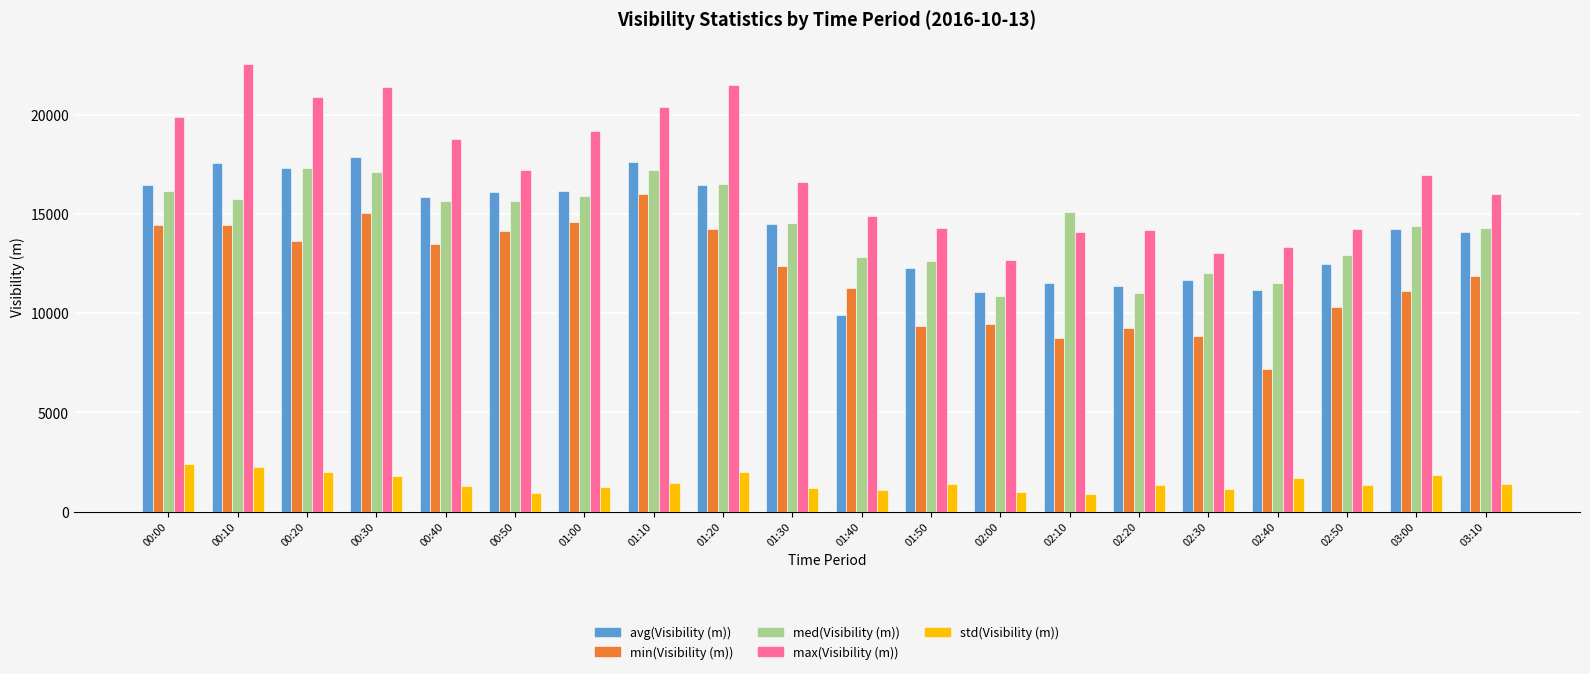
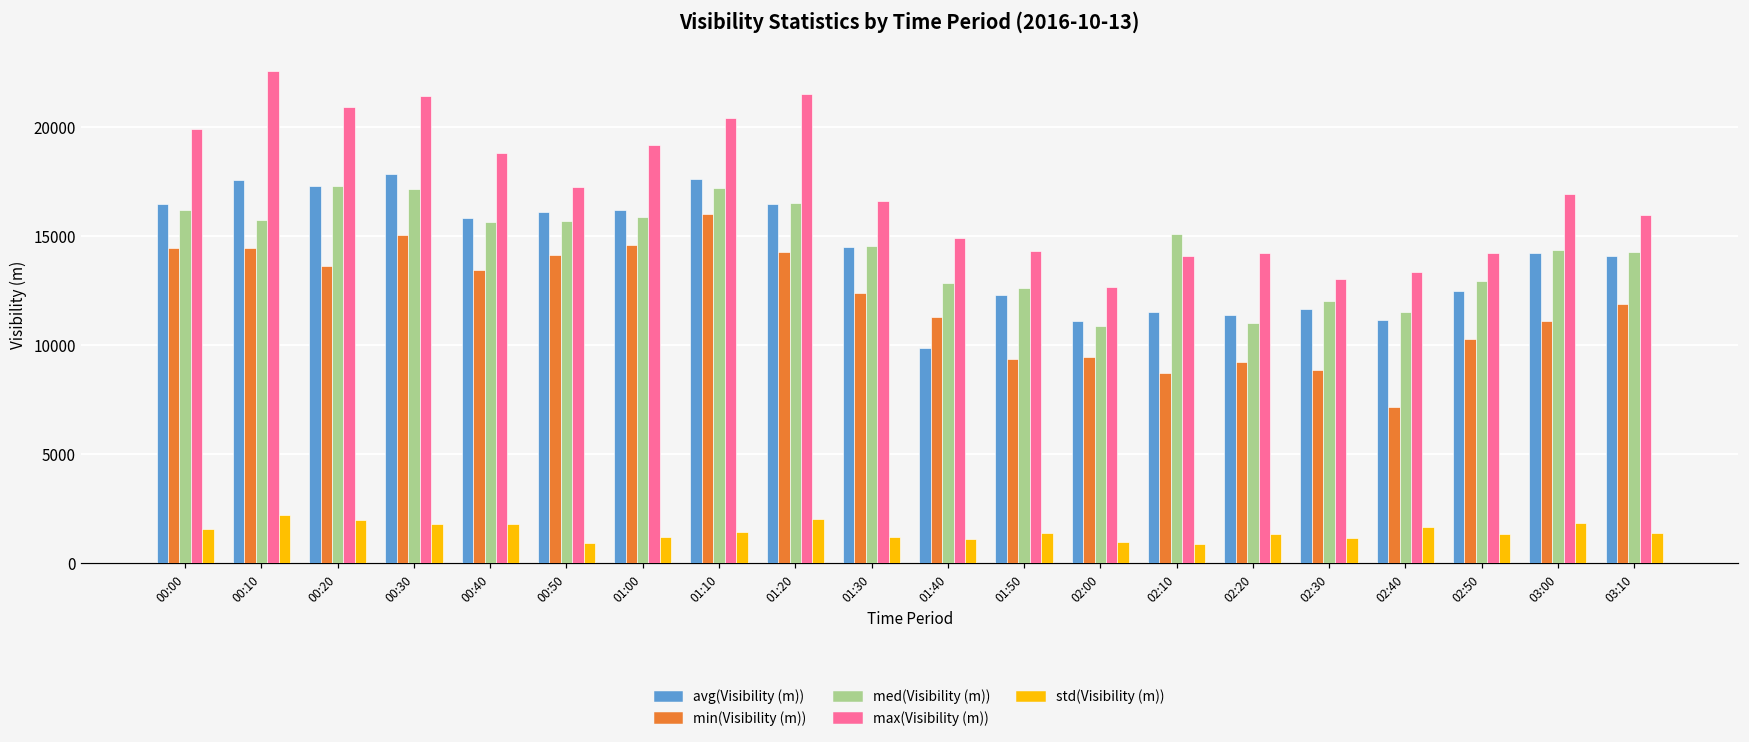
std(Visibility (m)), 00:00: 2400 -> 1600
std(Visibility (m)), 00:40: 1300 -> 1800
